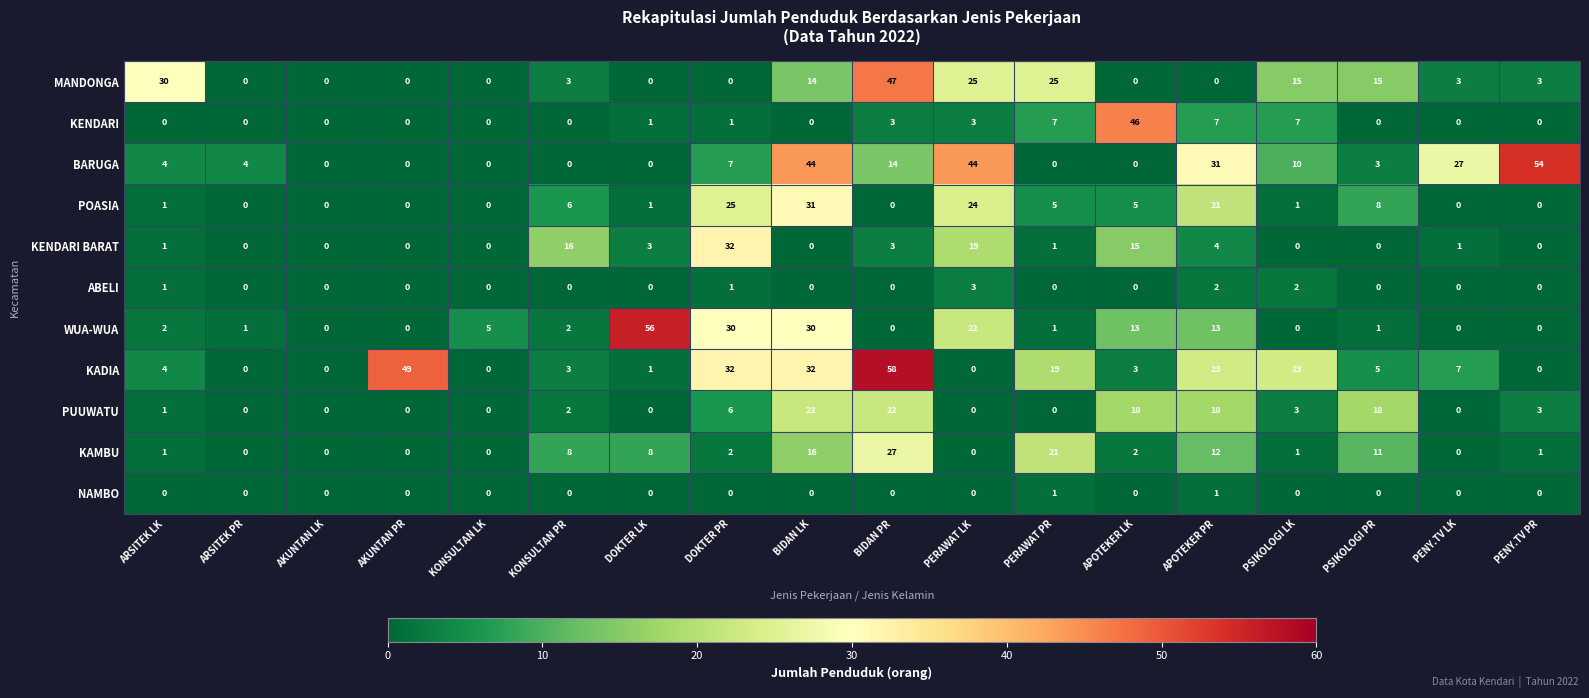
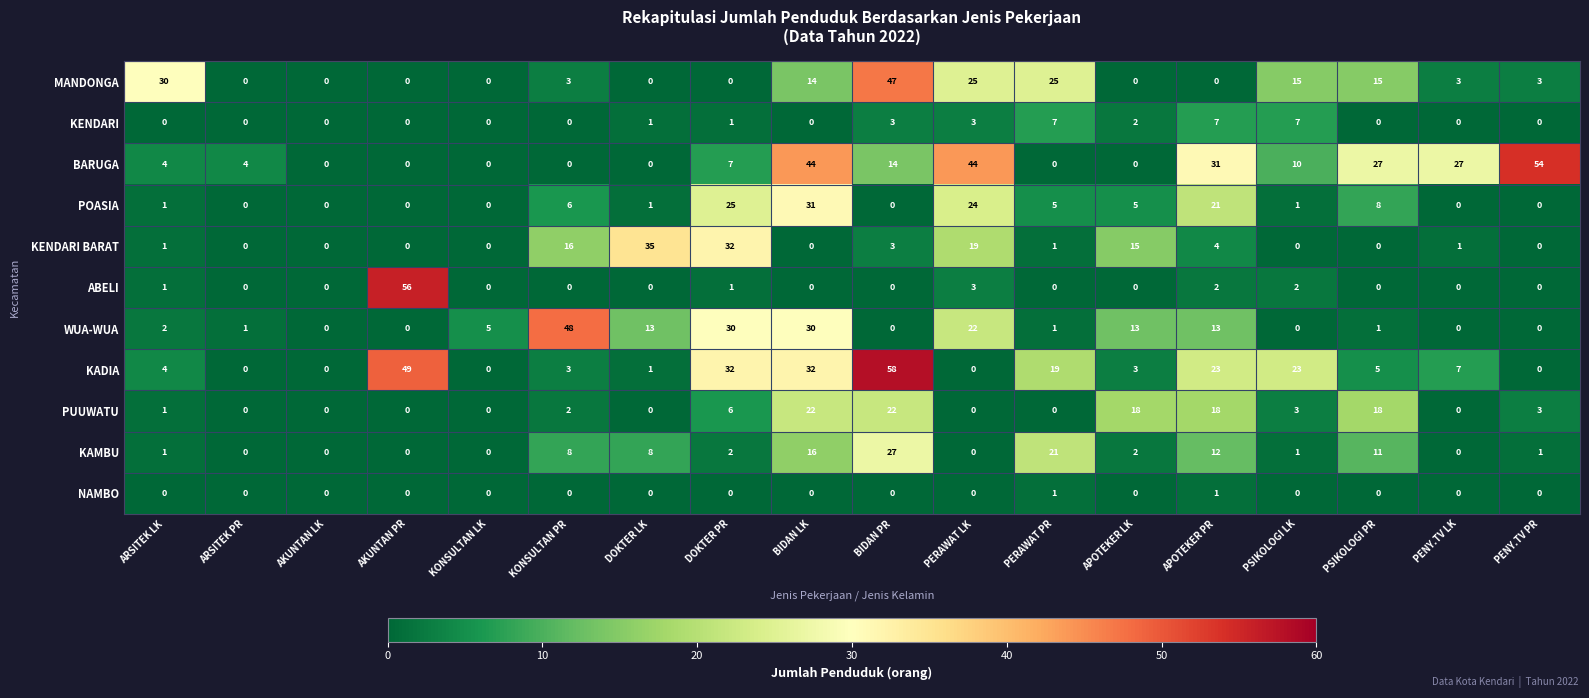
KENDARI, APOTEKER LK: 46 -> 2
BARUGA, PSIKOLOGI PR: 3 -> 27
KENDARI BARAT, DOKTER LK: 3 -> 35
ABELI, AKUNTAN PR: 0 -> 56
WUA-WUA, KONSULTAN PR: 2 -> 48
WUA-WUA, DOKTER LK: 56 -> 13
